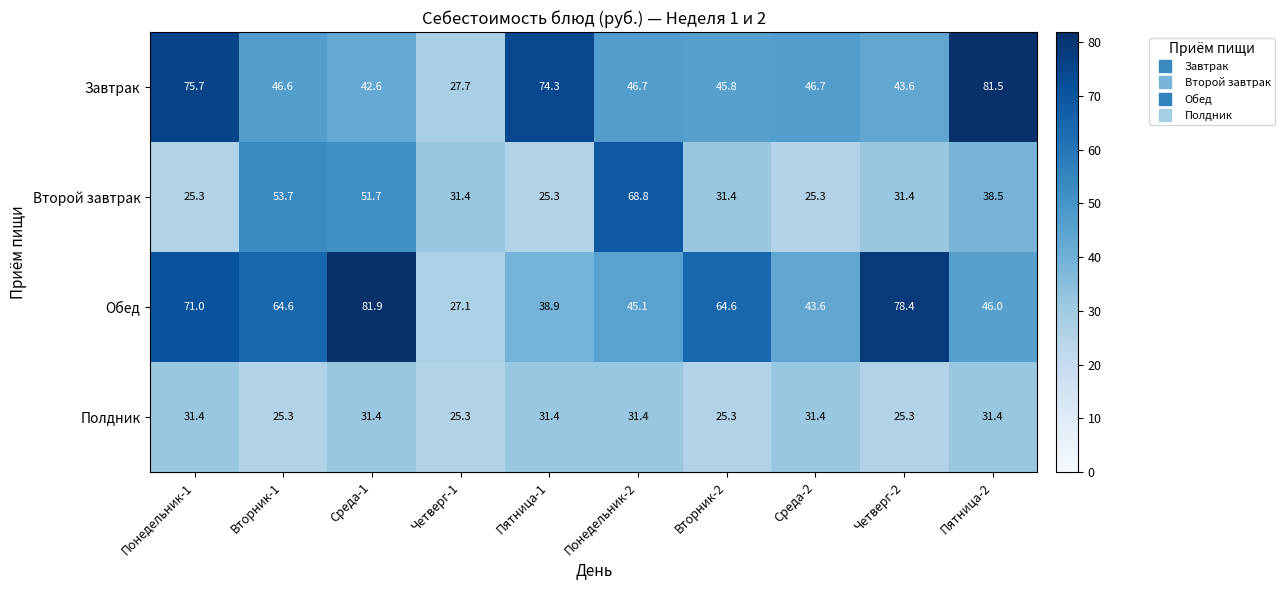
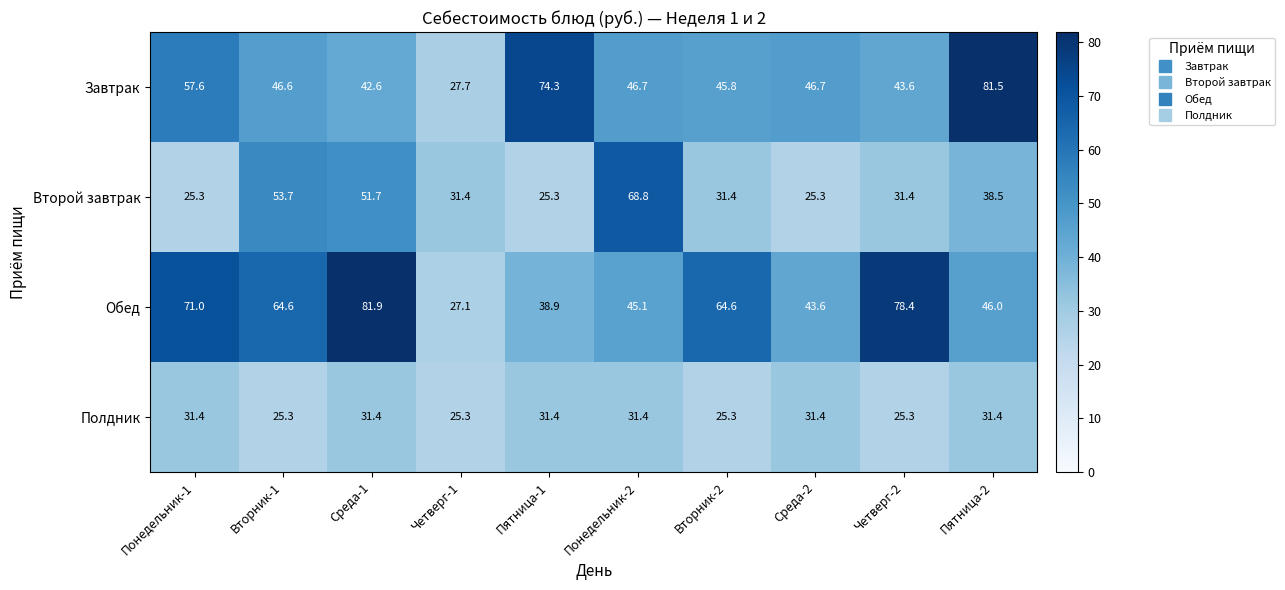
Завтрак, Понедельник-1: 75.7 -> 57.6
